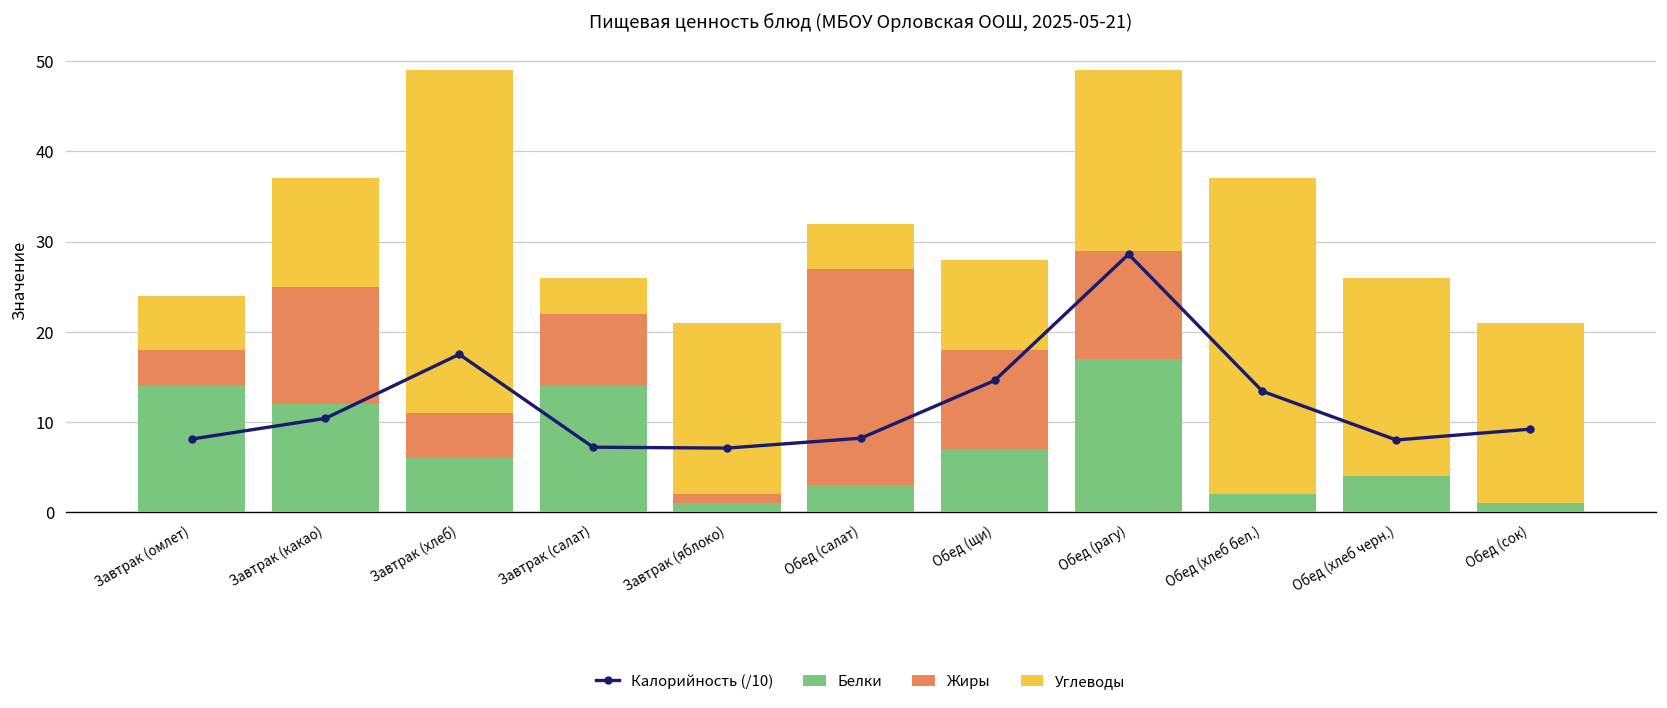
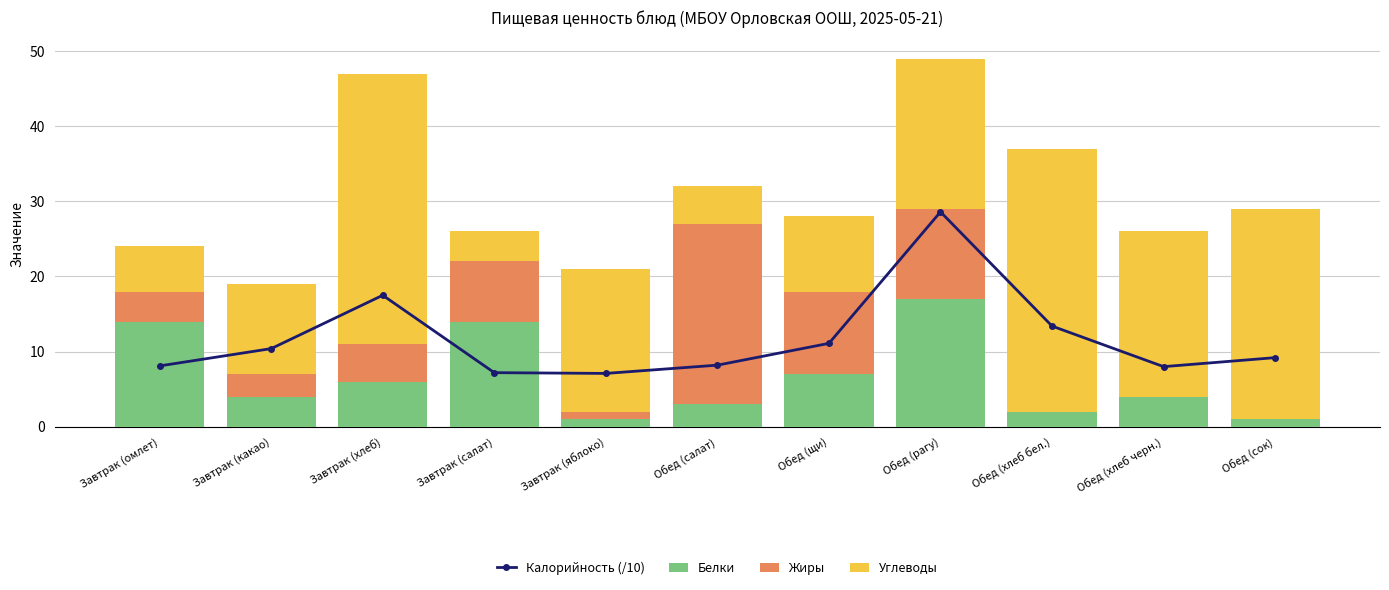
Белки, Завтрак (какао): 12 -> 4
Жиры, Завтрак (какао): 13 -> 3
Углеводы, Завтрак (хлеб): 38 -> 36
Калорийность (/10), Обед (щи): 15 -> 11
Углеводы, Обед (сок): 20 -> 28
